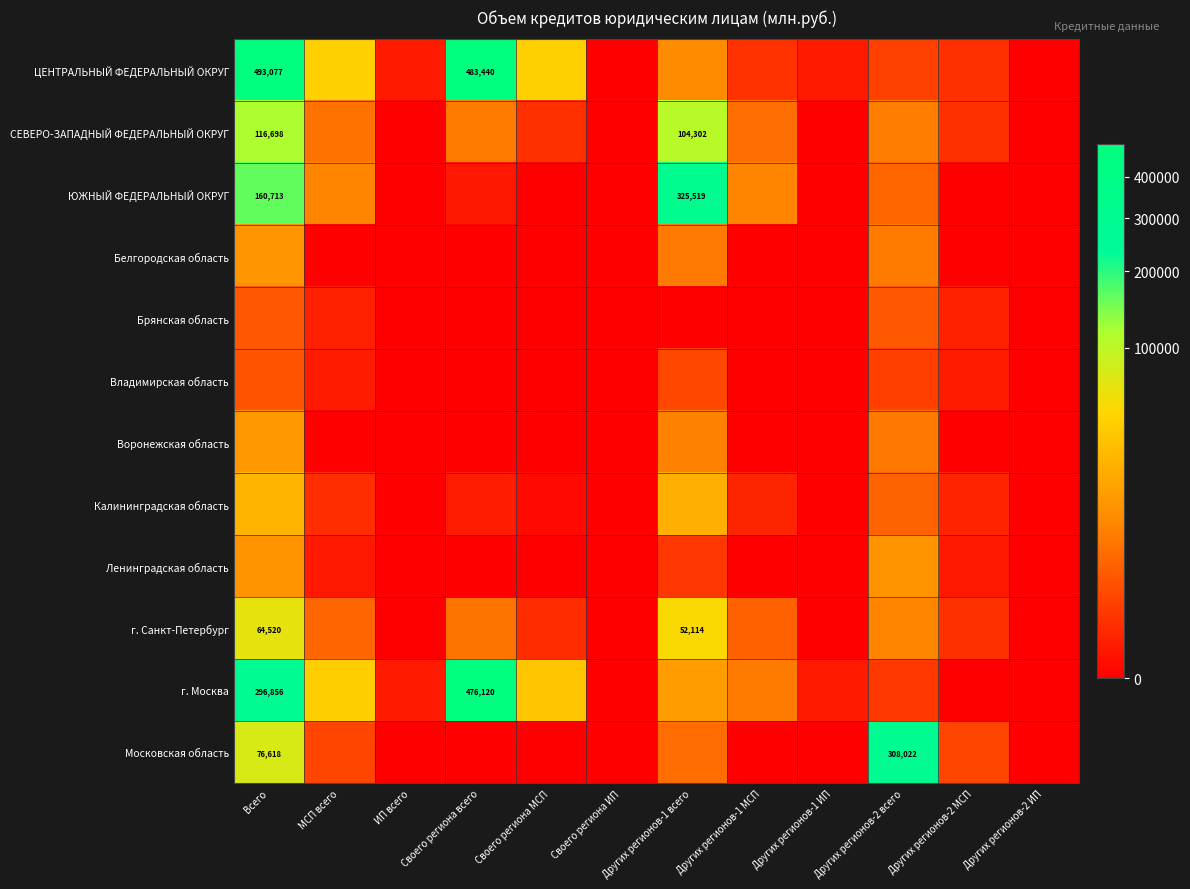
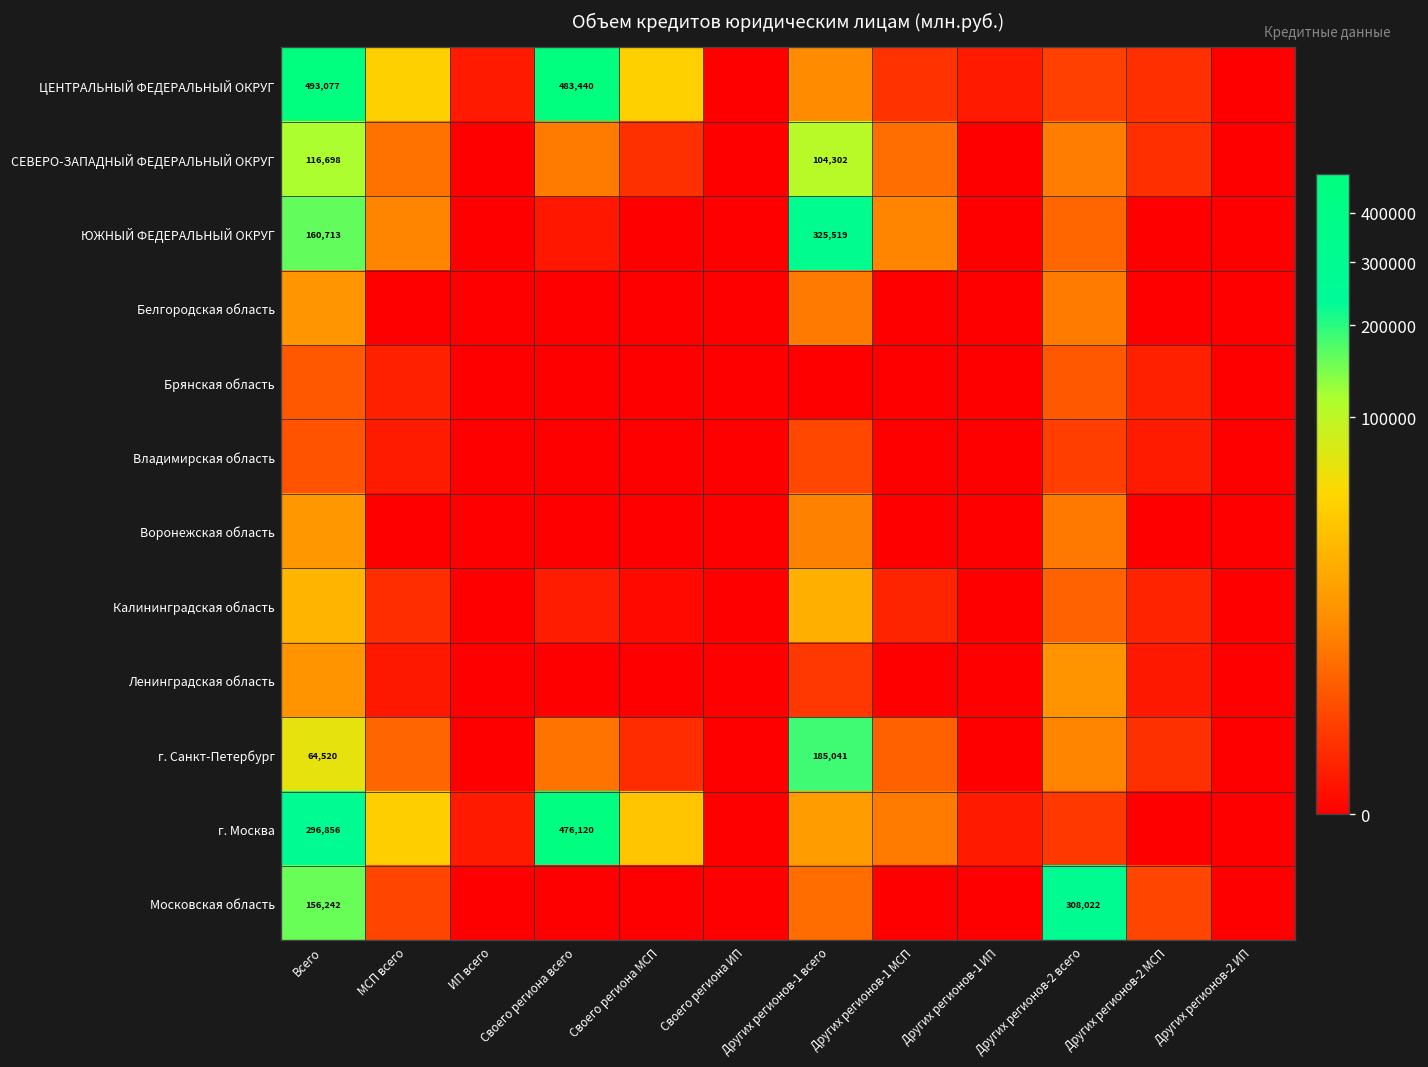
г. Санкт-Петербург, Других регионов-1 всего: 52,114 -> 185,041
Московская область, Всего: 76,618 -> 156,242
